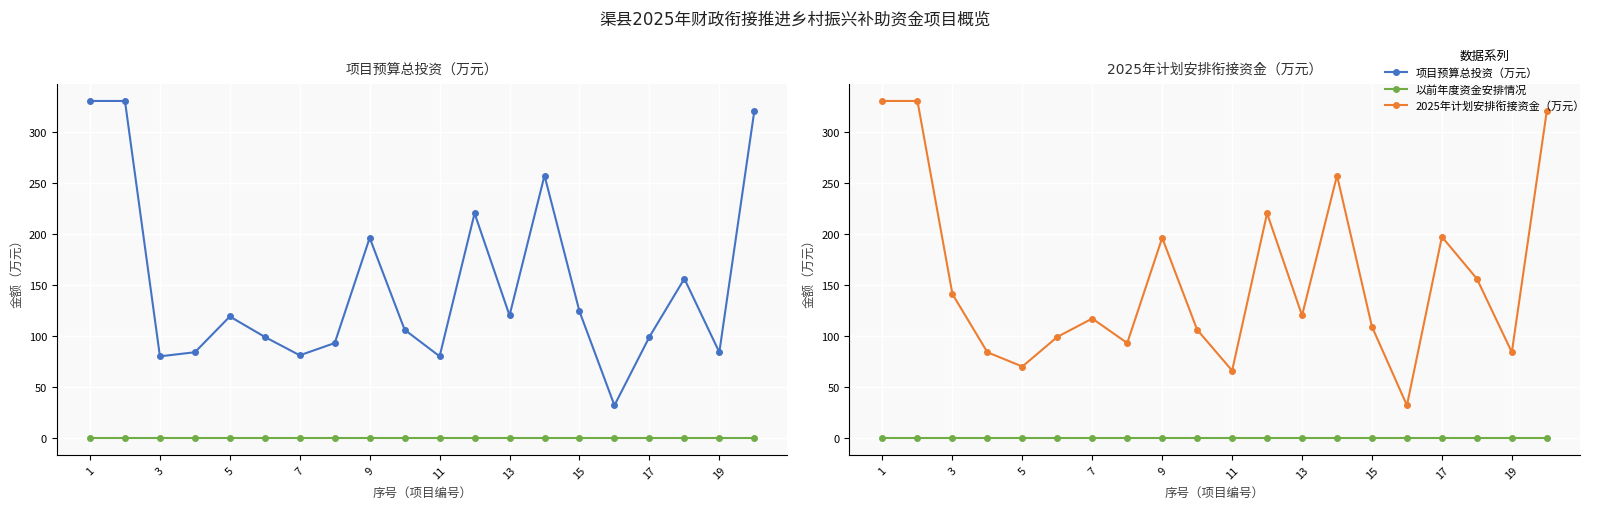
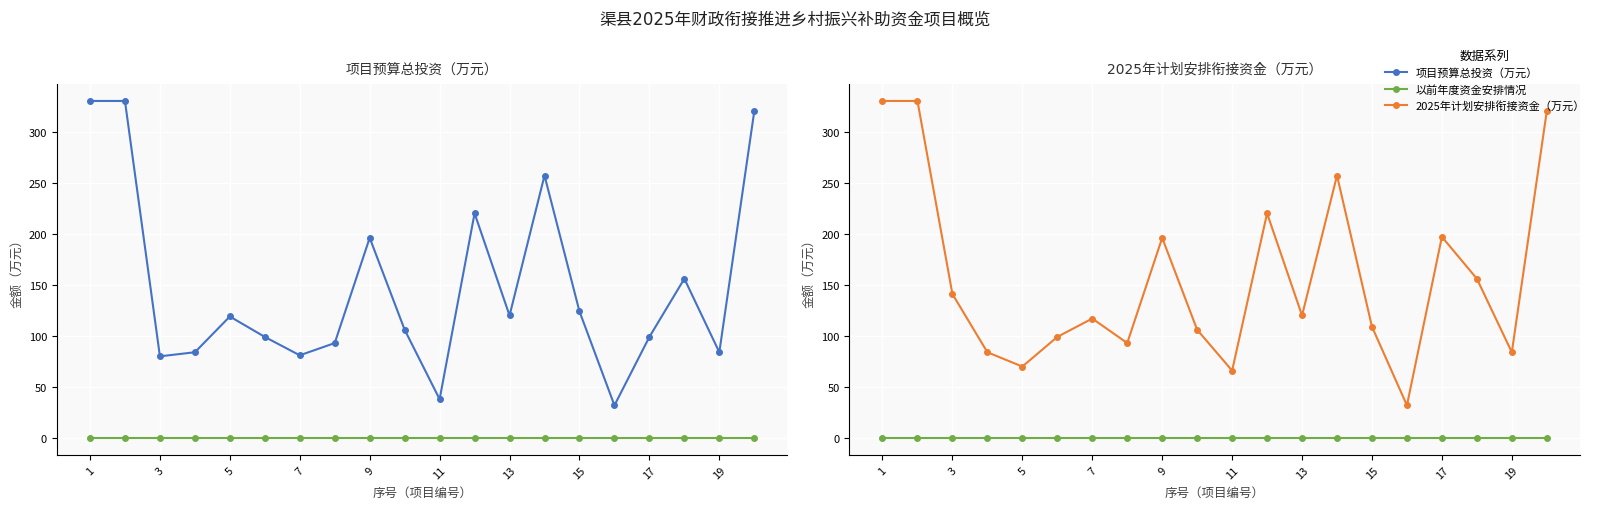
项目预算总投资（万元）, 项目预算总投资（万元）, 11: 80 -> 38
